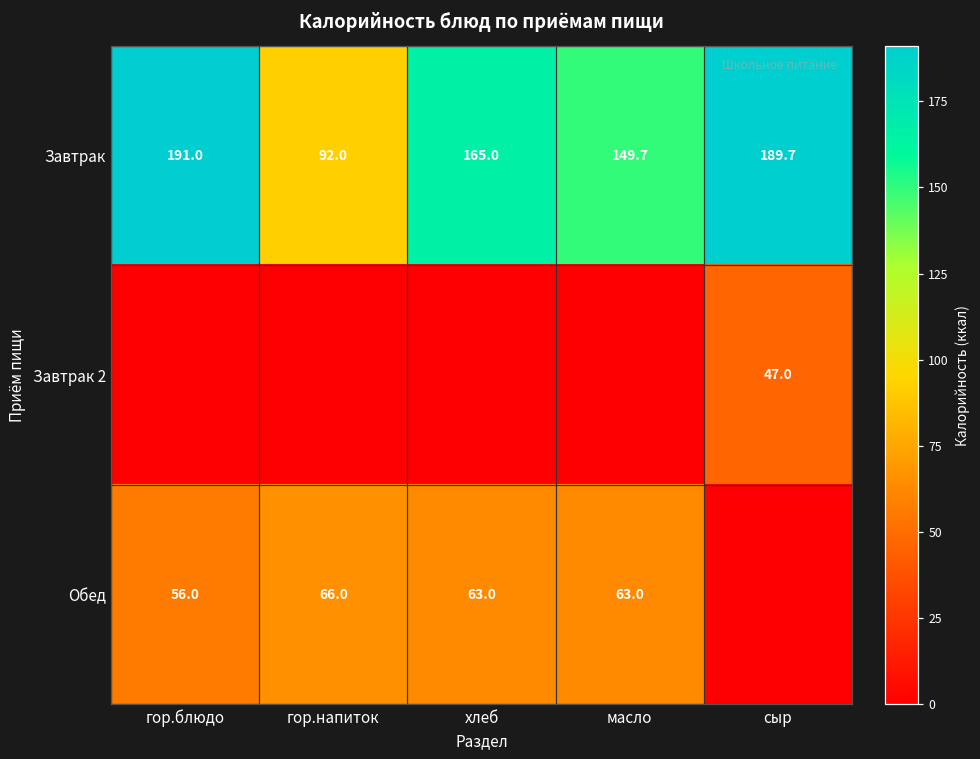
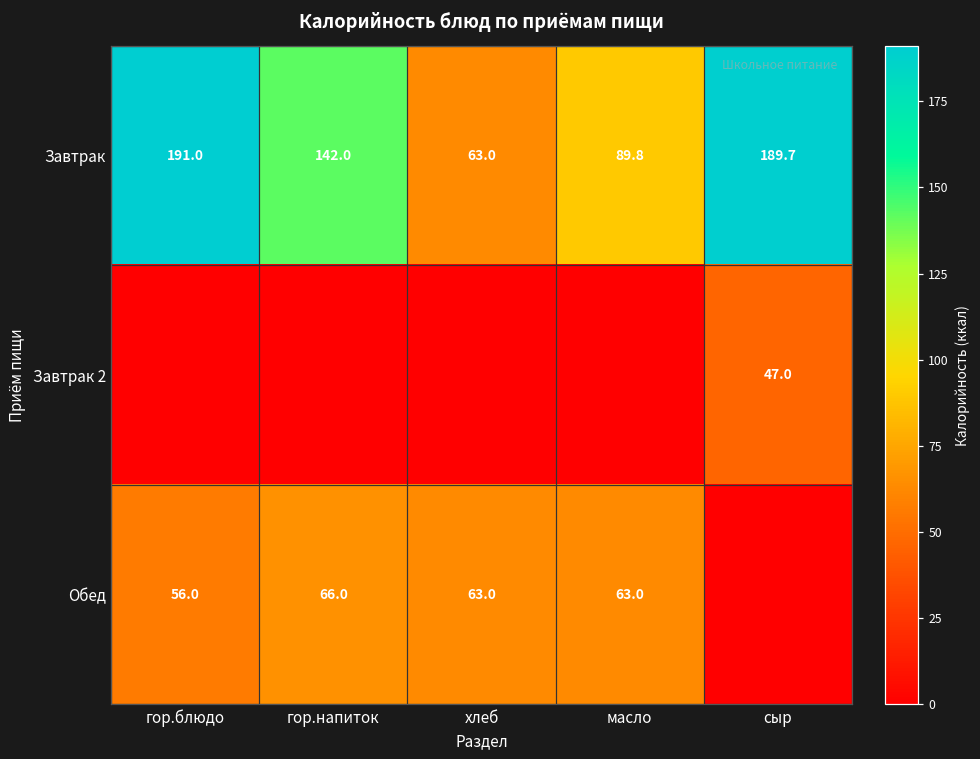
Завтрак, гор.напиток: 92.0 -> 142.0
Завтрак, хлеб: 165.0 -> 63.0
Завтрак, масло: 149.7 -> 89.8
